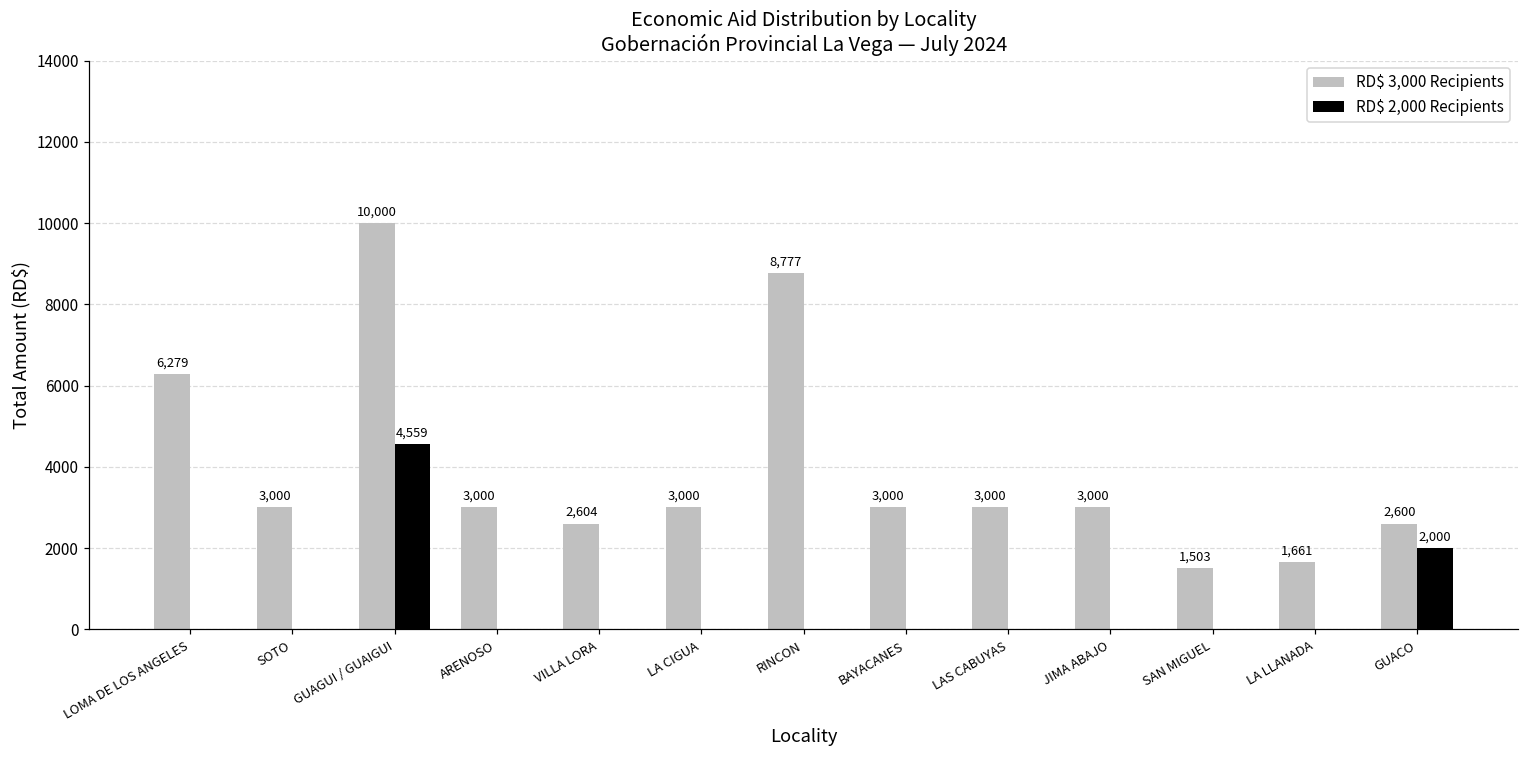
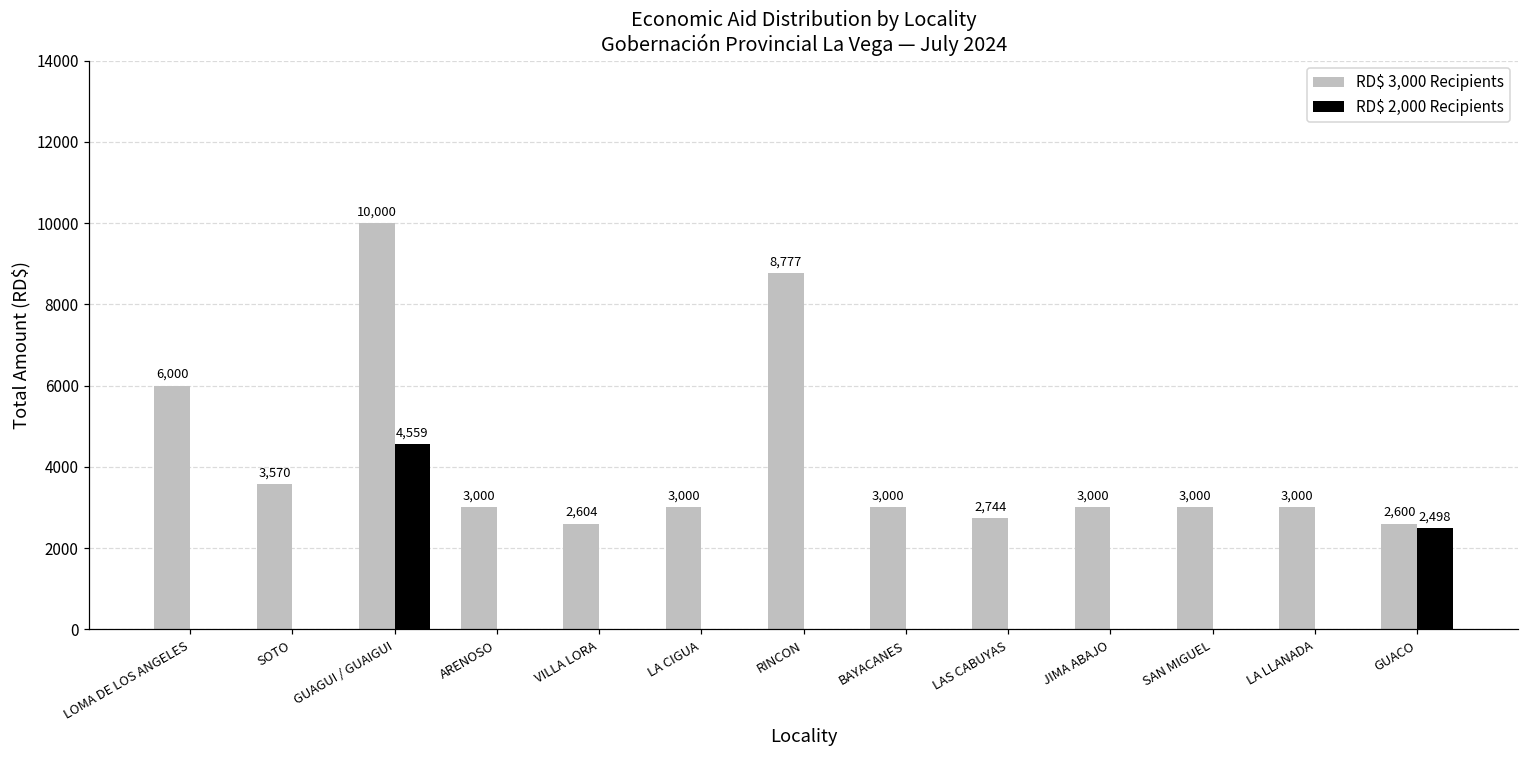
RD$ 3,000 Recipients, LOMA DE LOS ANGELES: 6,279 -> 6,000
RD$ 3,000 Recipients, SOTO: 3,000 -> 3,570
RD$ 3,000 Recipients, LAS CABUYAS: 3,000 -> 2,744
RD$ 3,000 Recipients, SAN MIGUEL: 1,503 -> 3,000
RD$ 3,000 Recipients, LA LLANADA: 1,661 -> 3,000
RD$ 2,000 Recipients, GUACO: 2,000 -> 2,498
